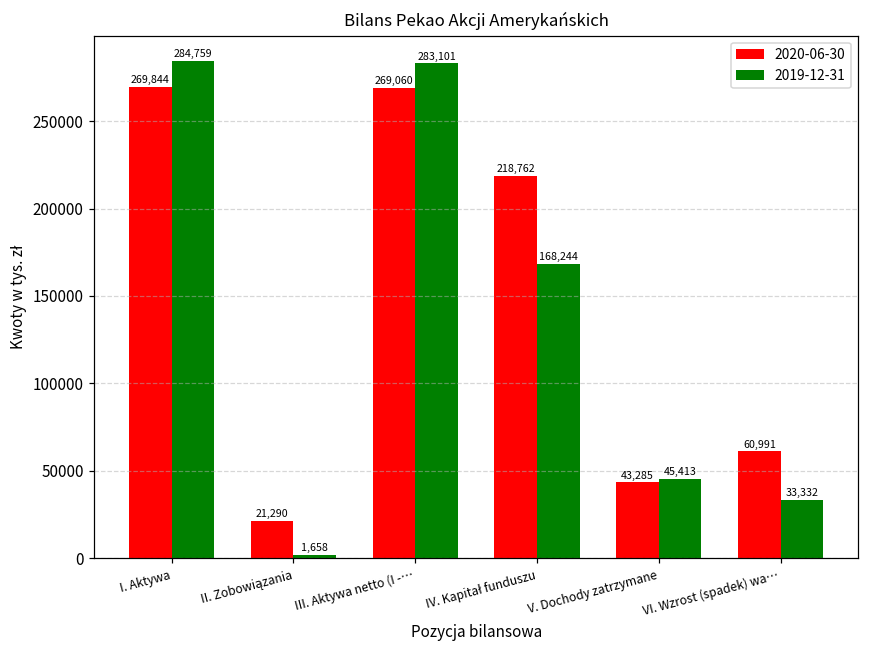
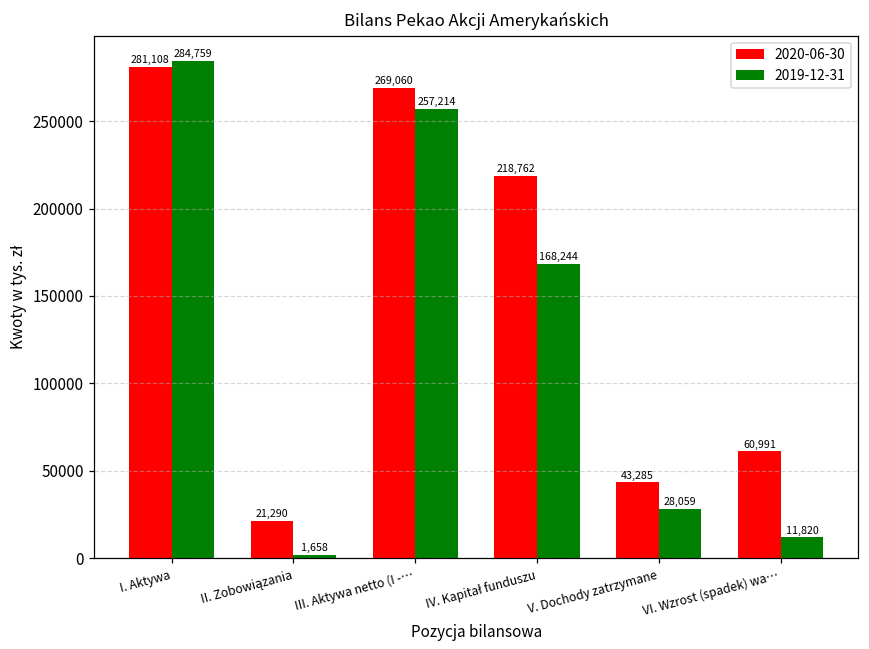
2020-06-30, I. Aktywa: 269,844 -> 281,108
2019-12-31, III. Aktywa netto (I -…: 283,101 -> 257,214
2019-12-31, V. Dochody zatrzymane: 45,413 -> 28,059
2019-12-31, VI. Wzrost (spadek) wa…: 33,332 -> 11,820
